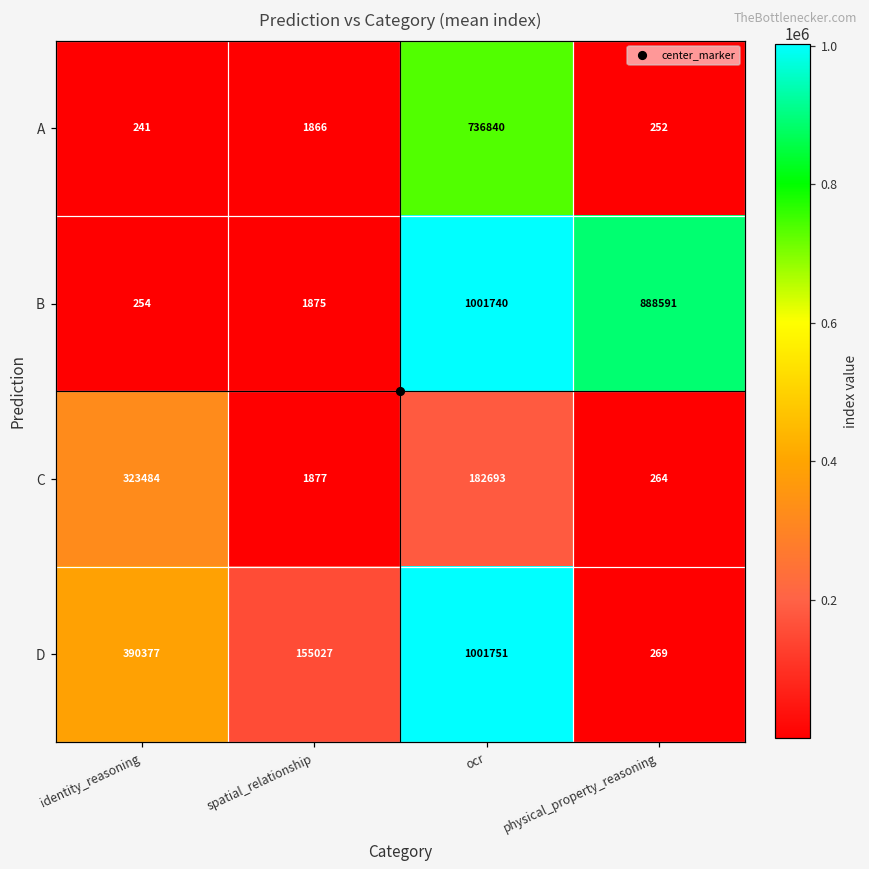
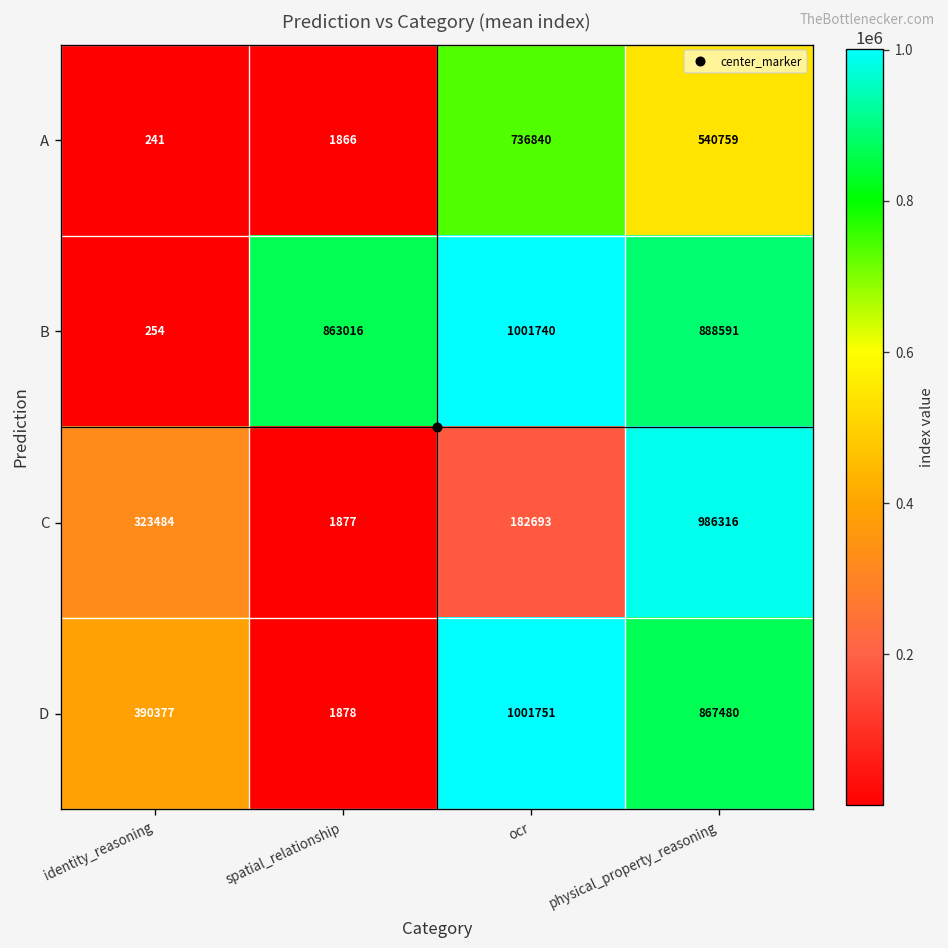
A, physical_property_reasoning: 252 -> 540759
B, spatial_relationship: 1875 -> 863016
C, physical_property_reasoning: 264 -> 986316
D, spatial_relationship: 155027 -> 1878
D, physical_property_reasoning: 269 -> 867480
